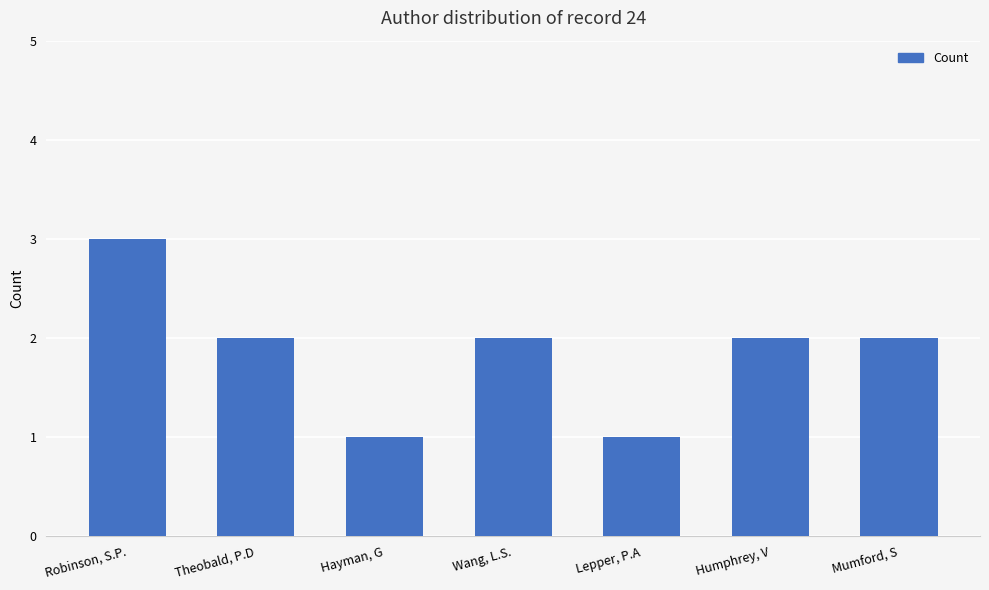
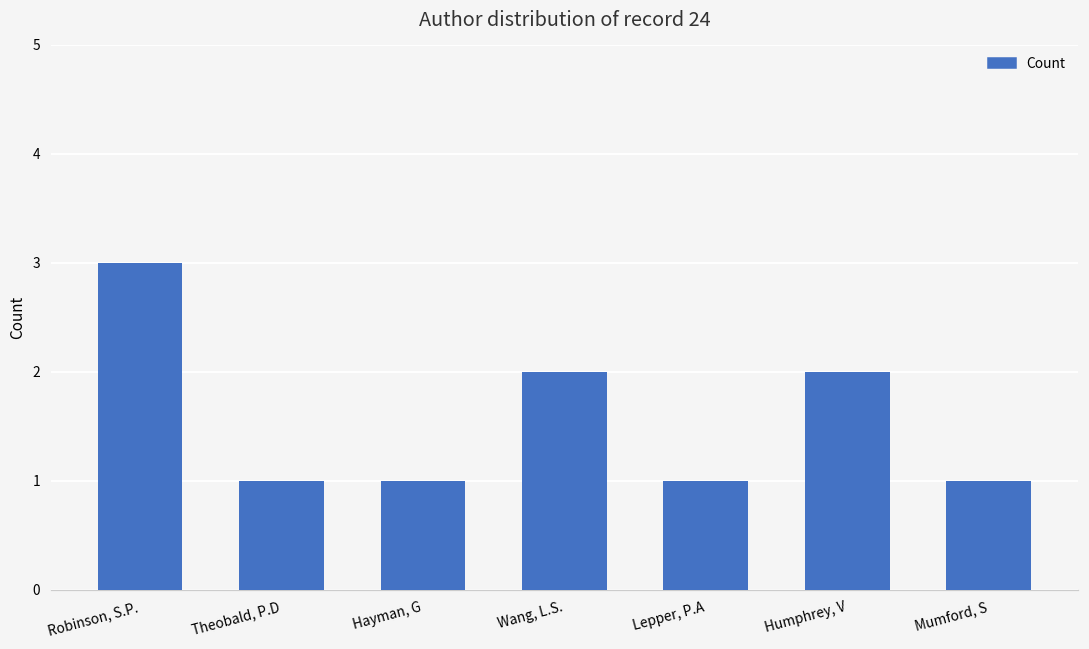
Theobald, P.D: 2 -> 1
Mumford, S: 2 -> 1
